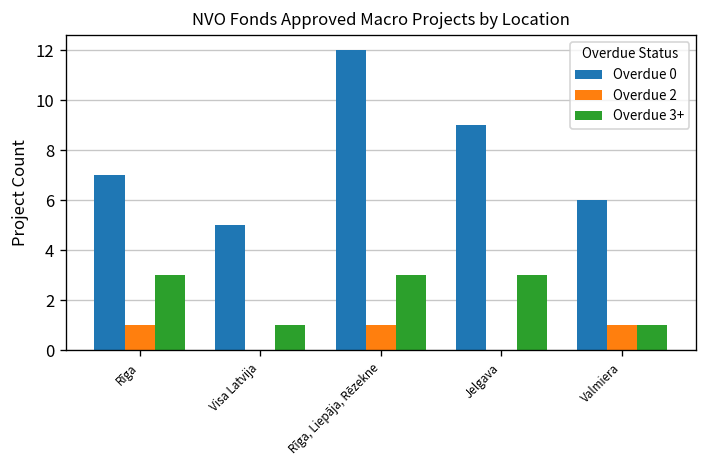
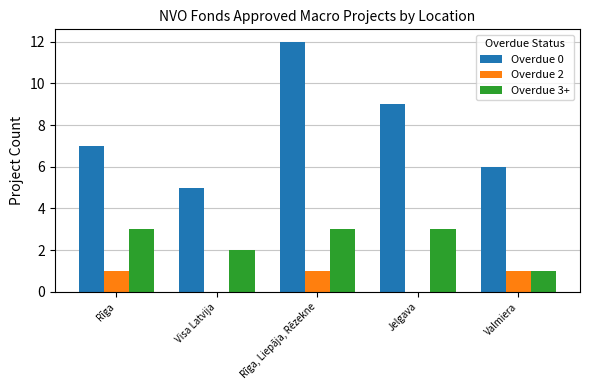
Overdue 3+, Visa Latvija: 1 -> 2
